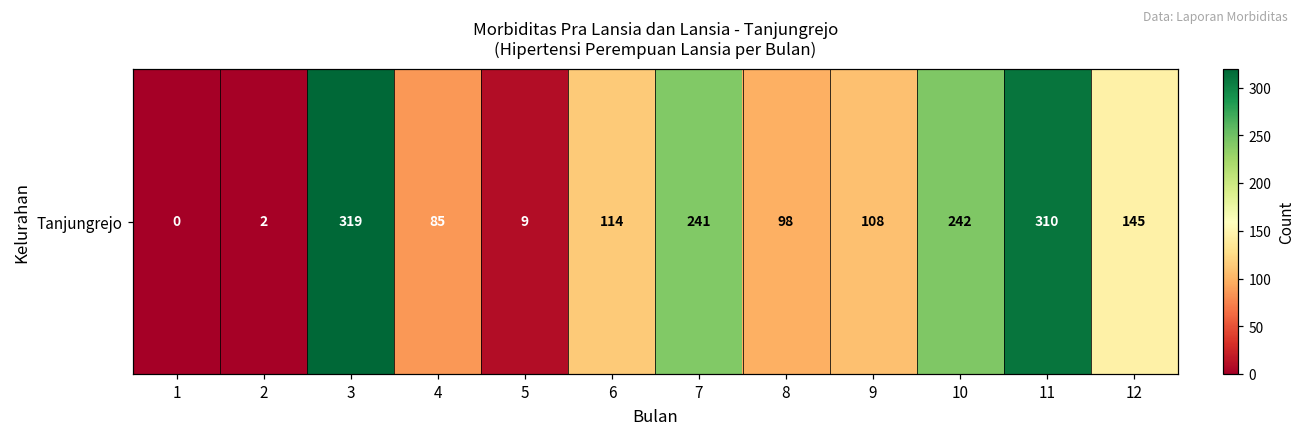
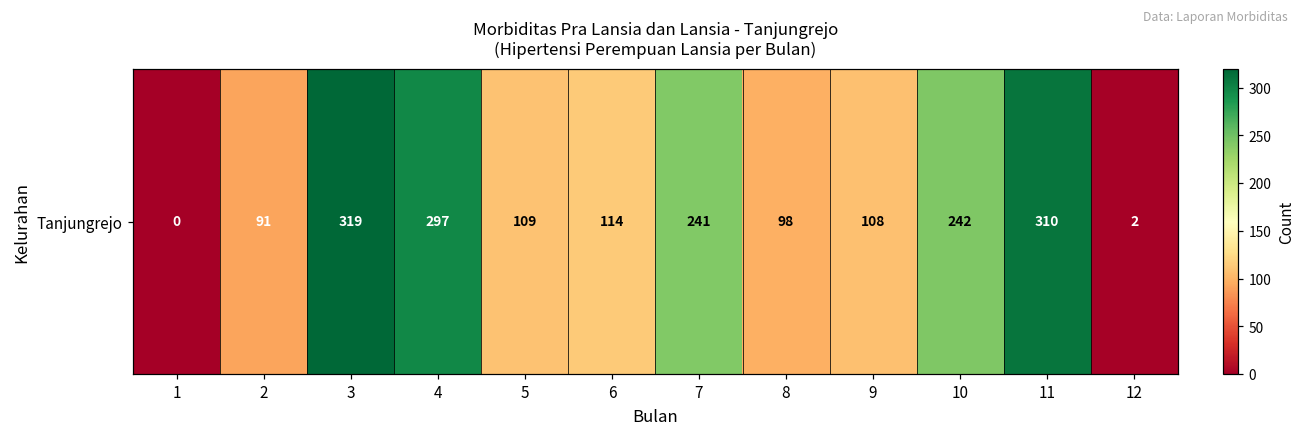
Tanjungrejo, 2: 2 -> 91
Tanjungrejo, 4: 85 -> 297
Tanjungrejo, 5: 9 -> 109
Tanjungrejo, 12: 145 -> 2
